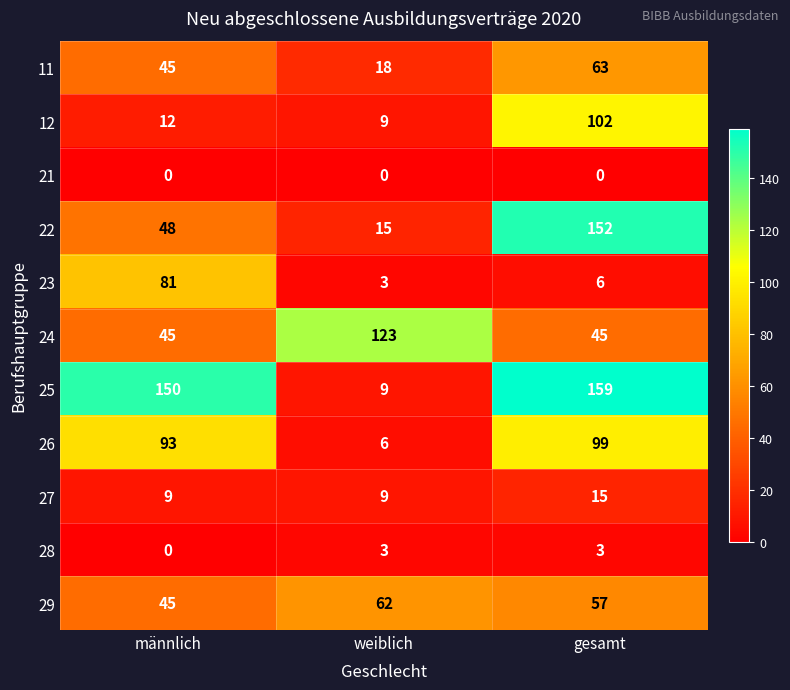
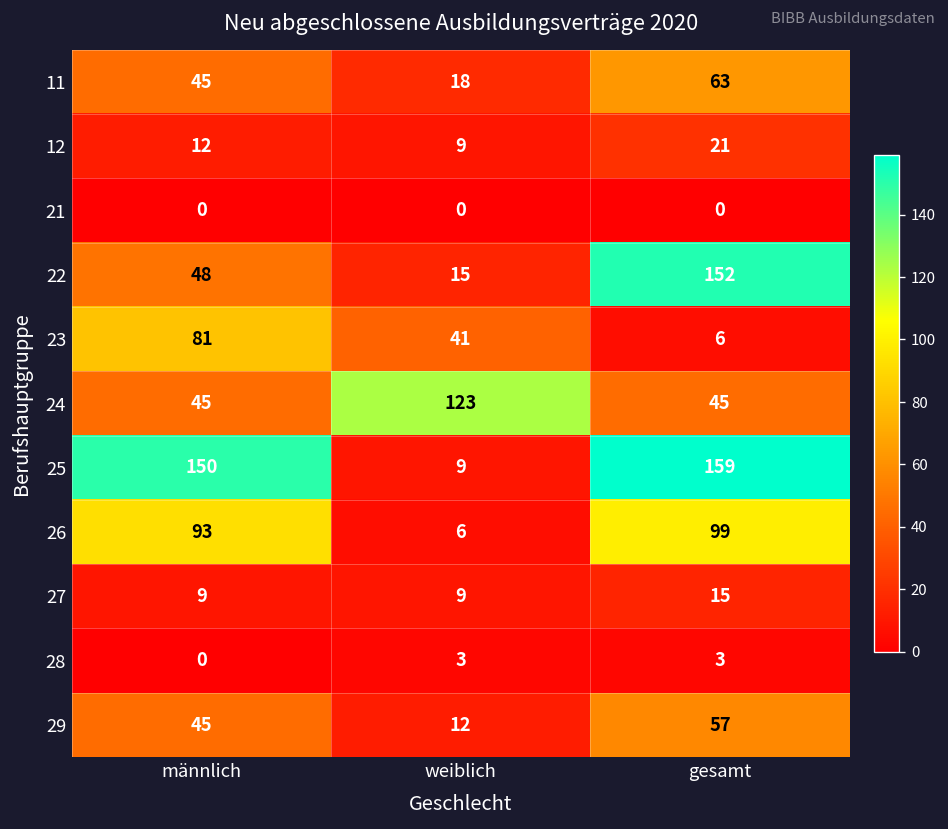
12, gesamt: 102 -> 21
23, weiblich: 3 -> 41
29, weiblich: 62 -> 12
